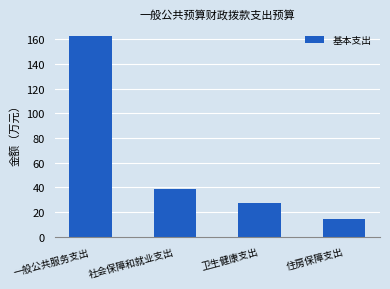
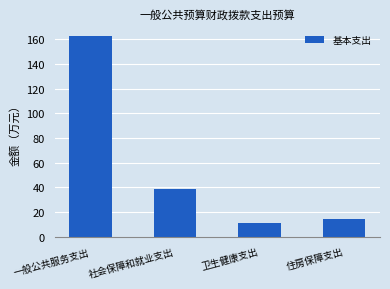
卫生健康支出: 27 -> 11
